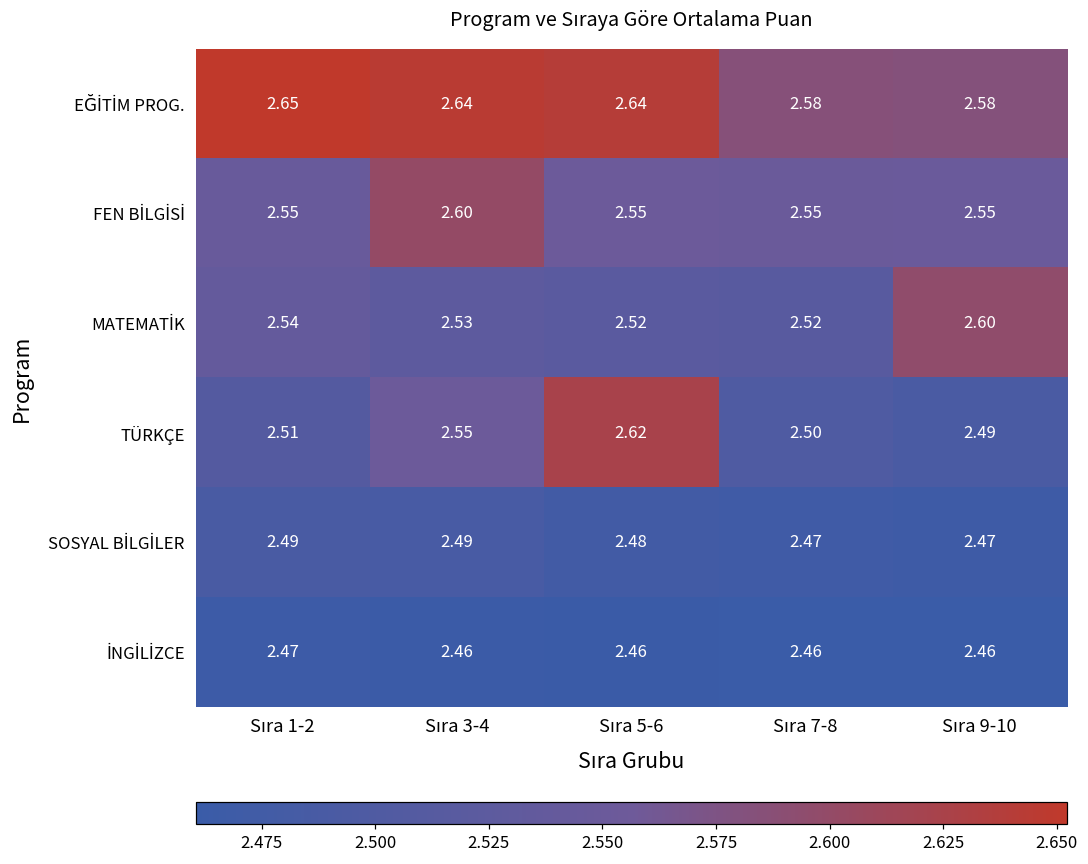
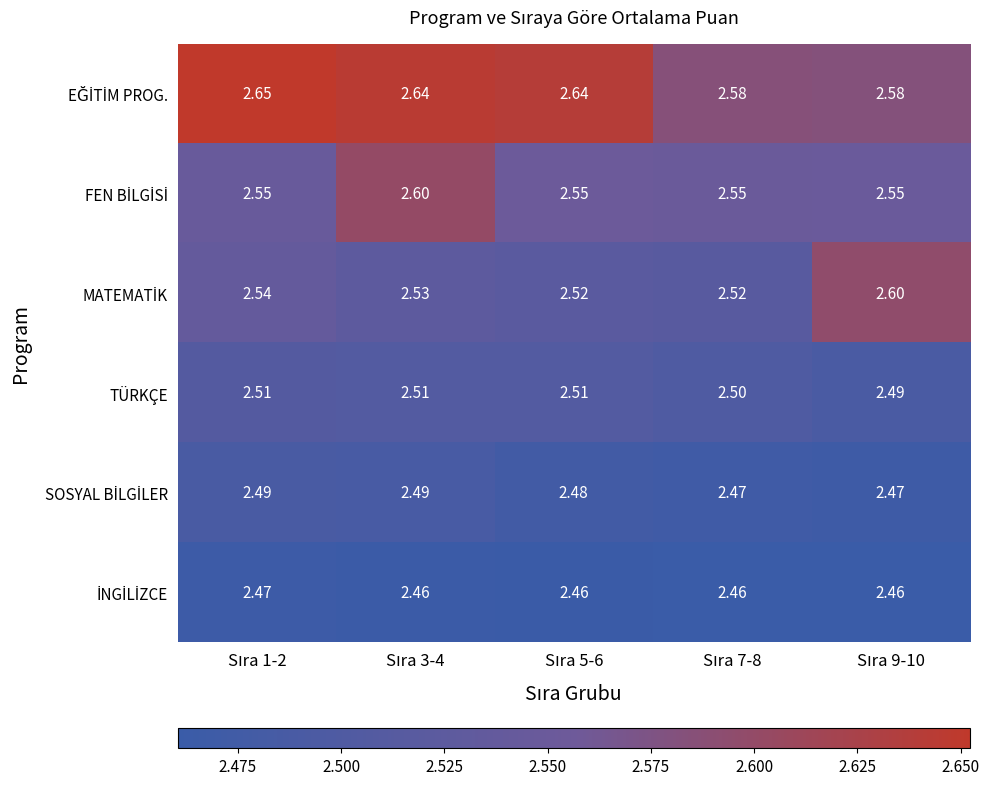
TÜRKÇE, Sıra 3-4: 2.55 -> 2.51
TÜRKÇE, Sıra 5-6: 2.62 -> 2.51
